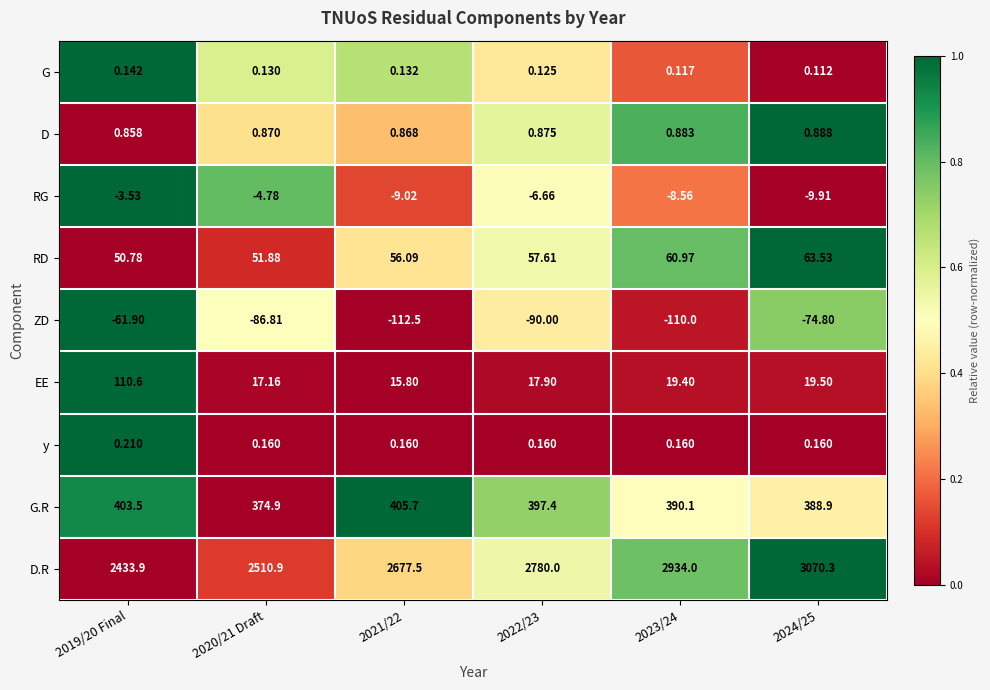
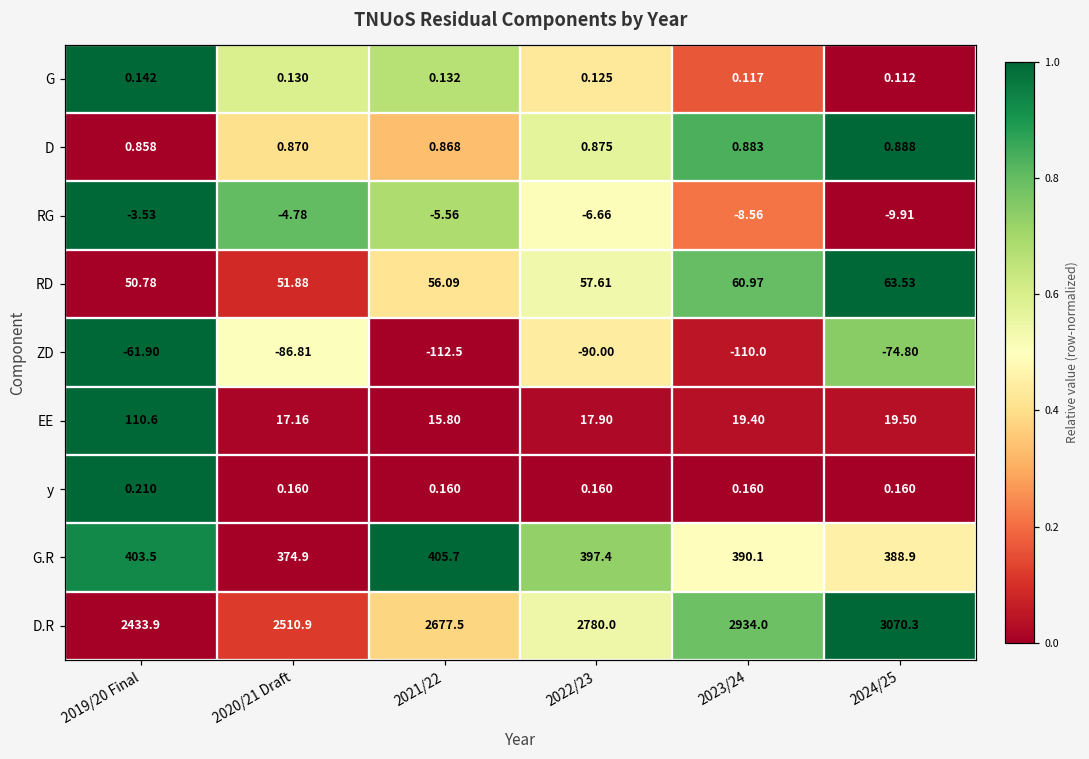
RG, 2021/22: -9.02 -> -5.56
